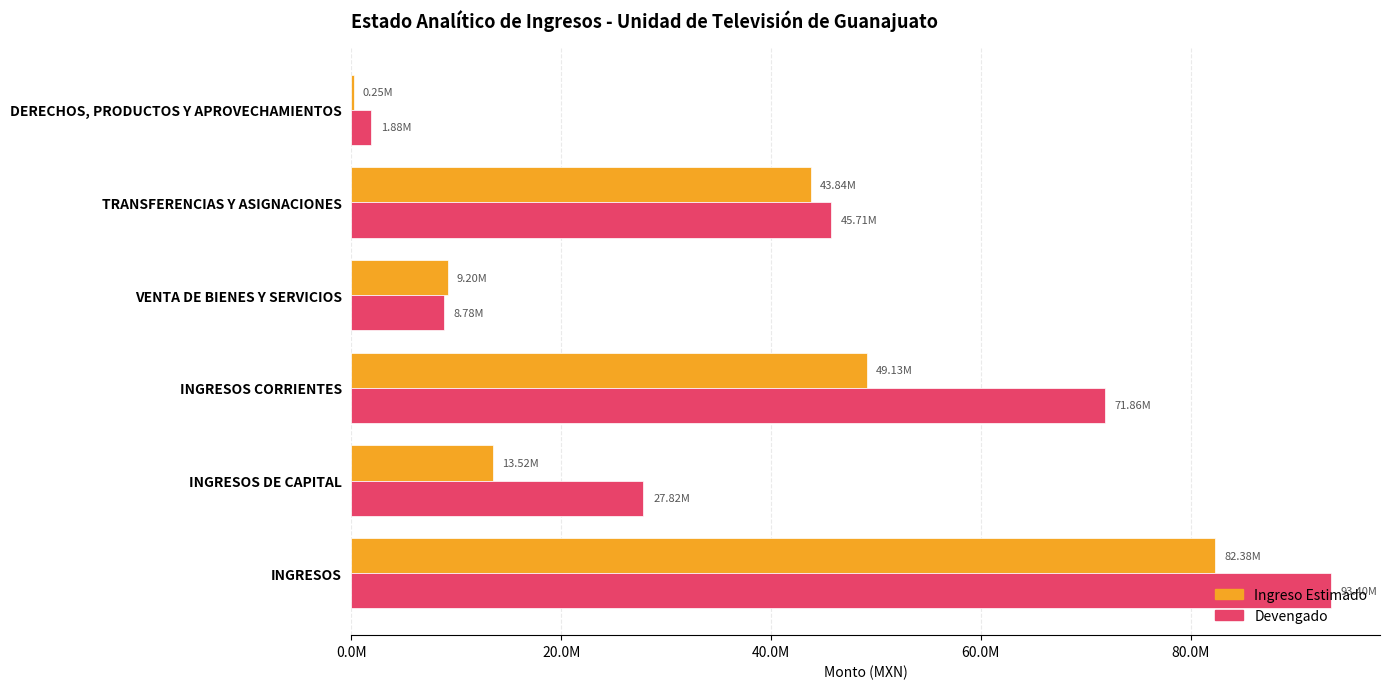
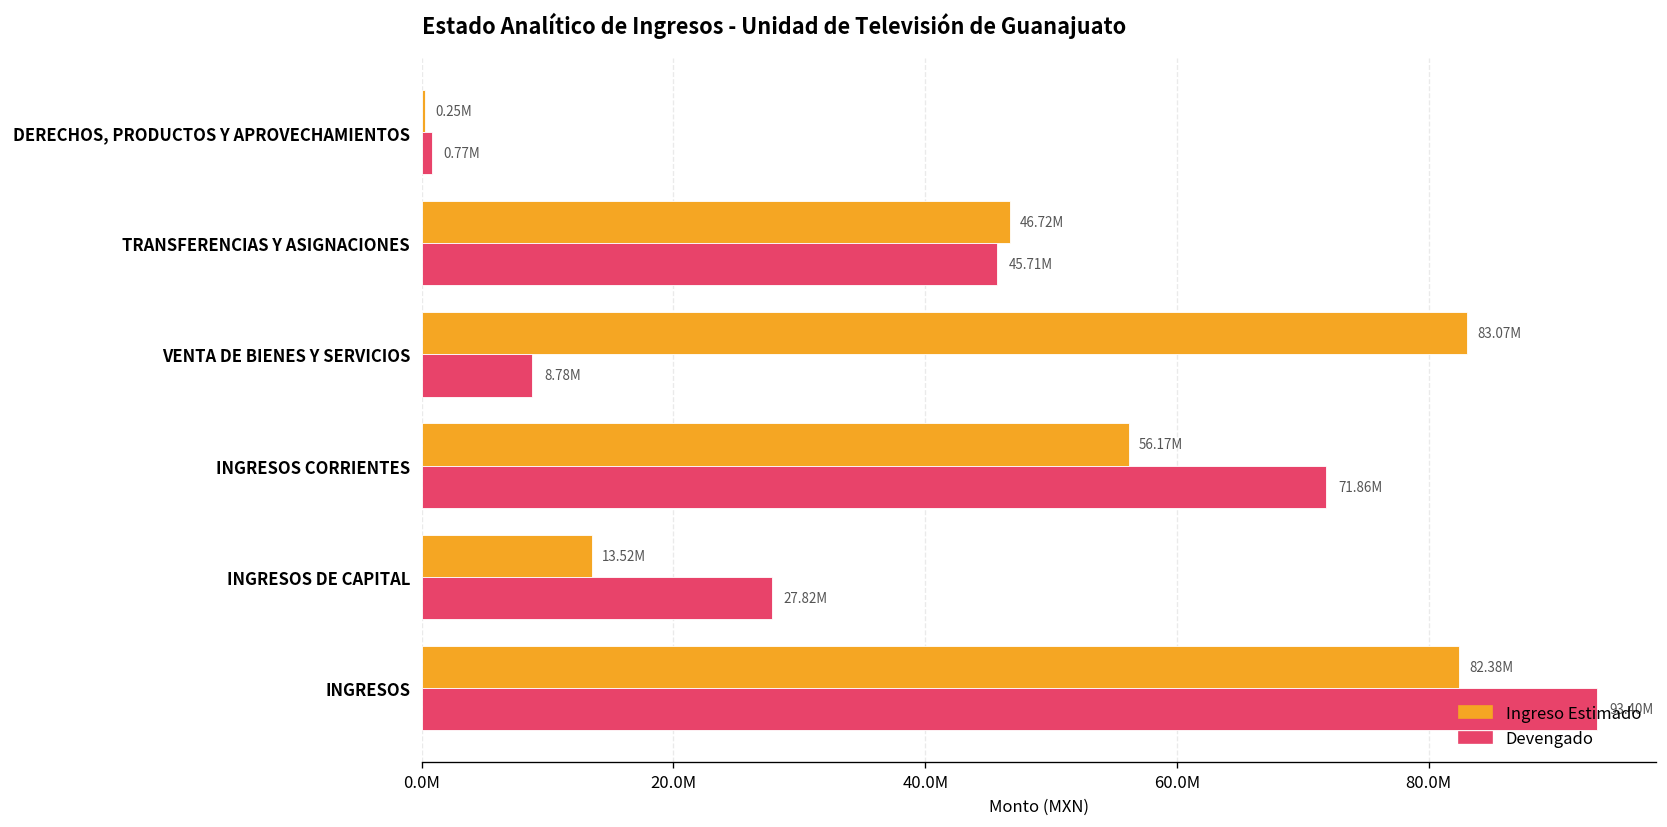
Devengado, DERECHOS, PRODUCTOS Y APROVECHAMIENTOS: 1.88M -> 0.77M
Ingreso Estimado, TRANSFERENCIAS Y ASIGNACIONES: 43.84M -> 46.72M
Ingreso Estimado, VENTA DE BIENES Y SERVICIOS: 9.20M -> 83.07M
Ingreso Estimado, INGRESOS CORRIENTES: 49.13M -> 56.17M
